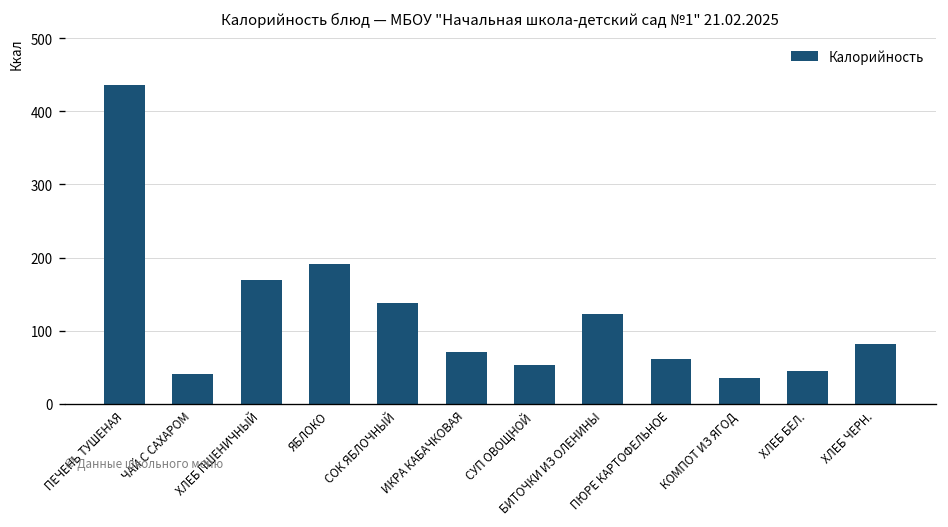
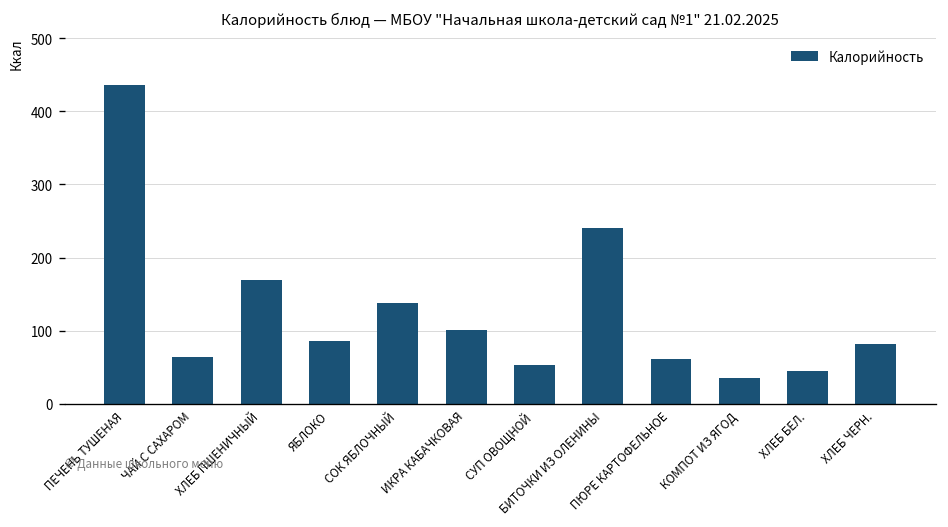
ЧАЙ С САХАРОМ: 40 -> 60
ЯБЛОКО: 190 -> 90
ИКРА КАБАЧКОВАЯ: 70 -> 100
БИТОЧКИ ИЗ ОЛЕНИНЫ: 120 -> 240
